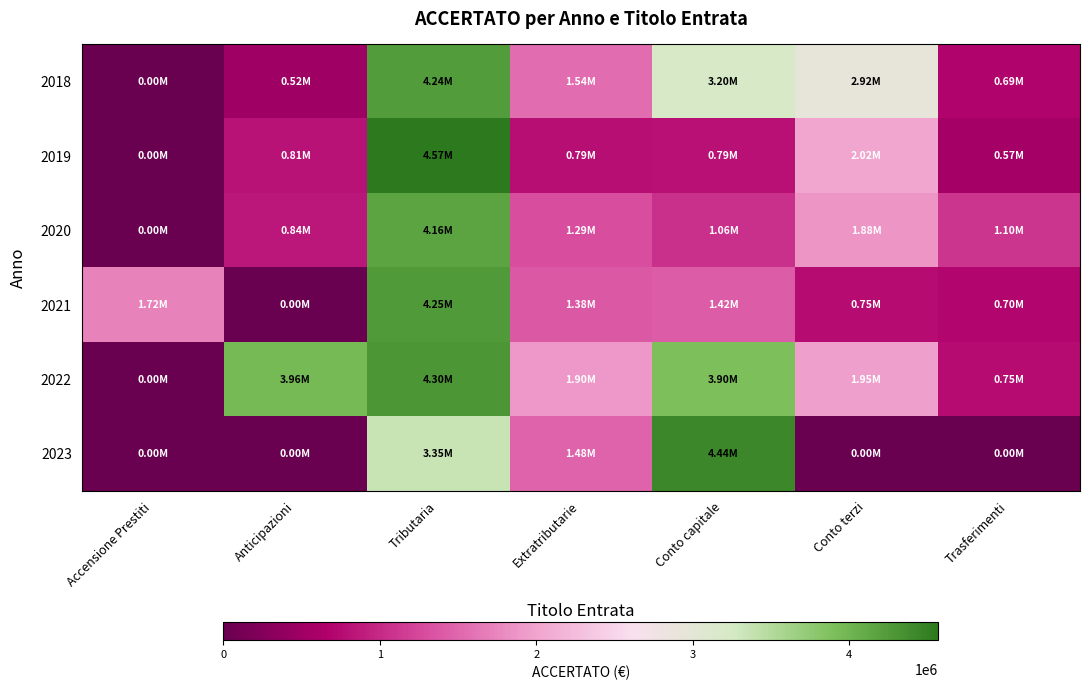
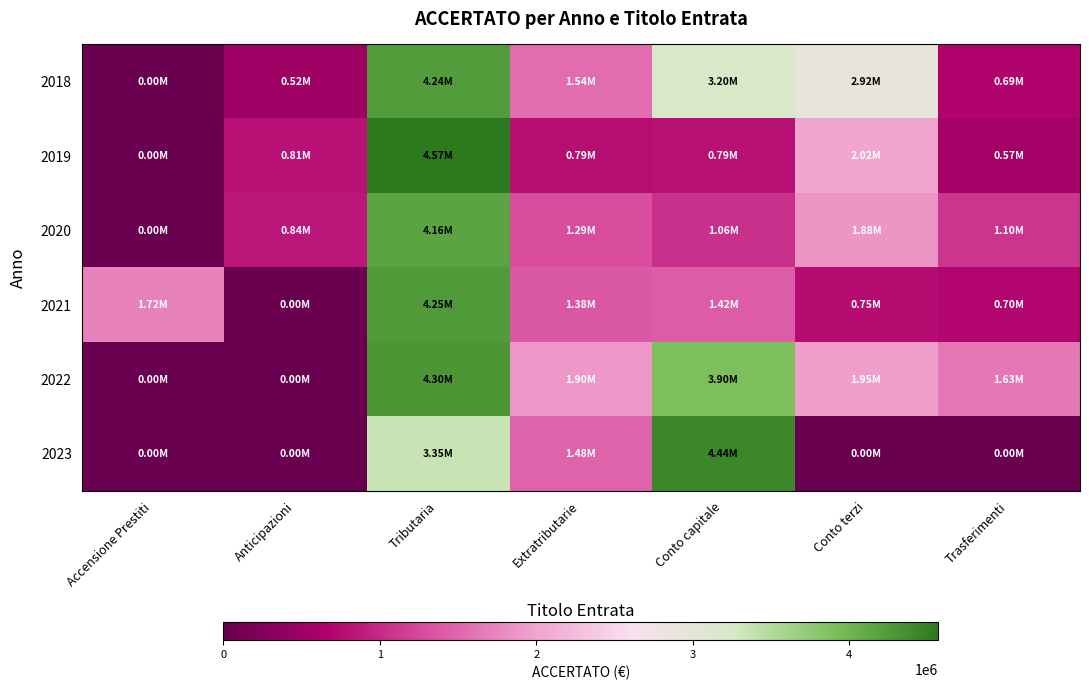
2022, Anticipazioni: 3.96M -> 0.00M
2022, Trasferimenti: 0.75M -> 1.63M
